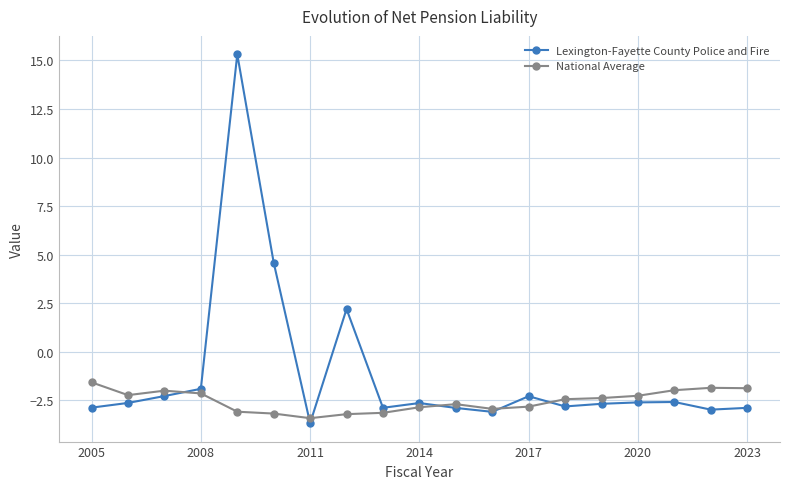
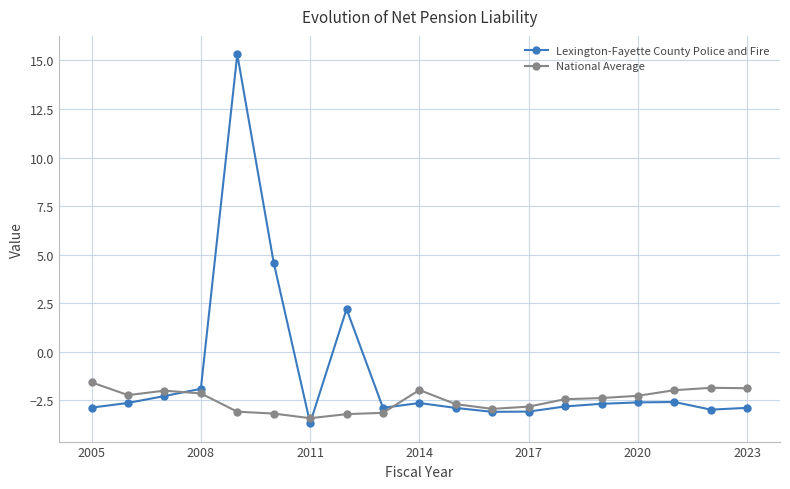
National Average, 2014: -2.9 -> -2.0
Lexington-Fayette County Police and Fire, 2017: -2.3 -> -3.1
